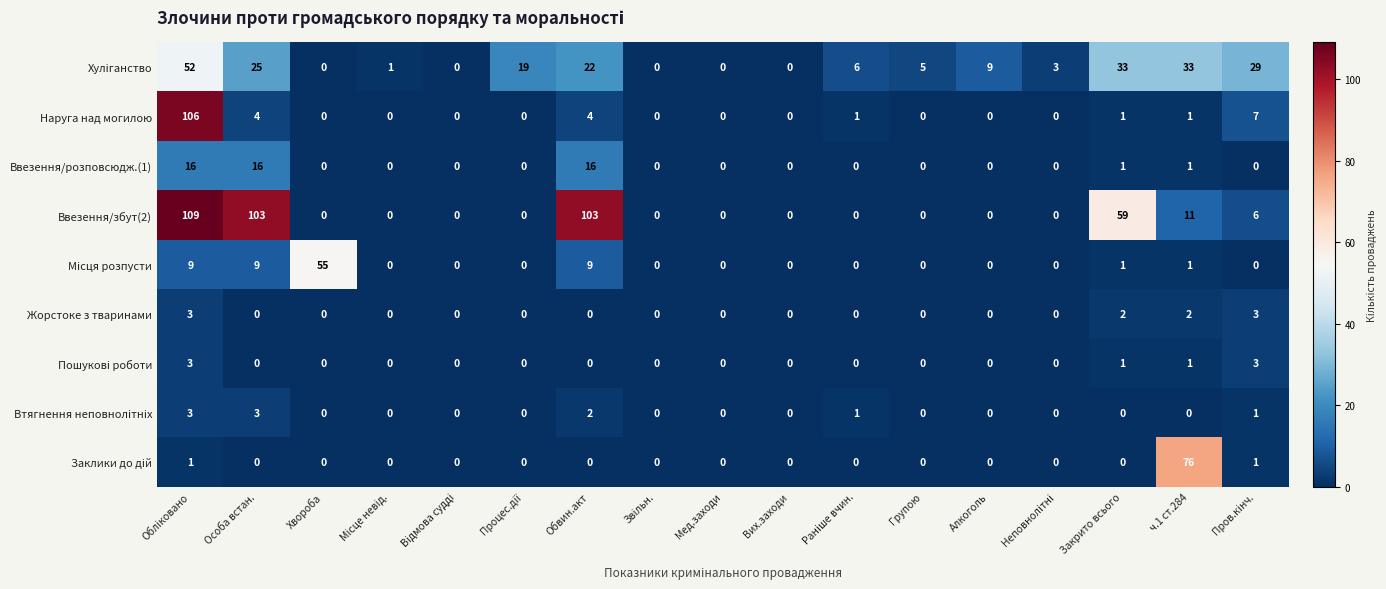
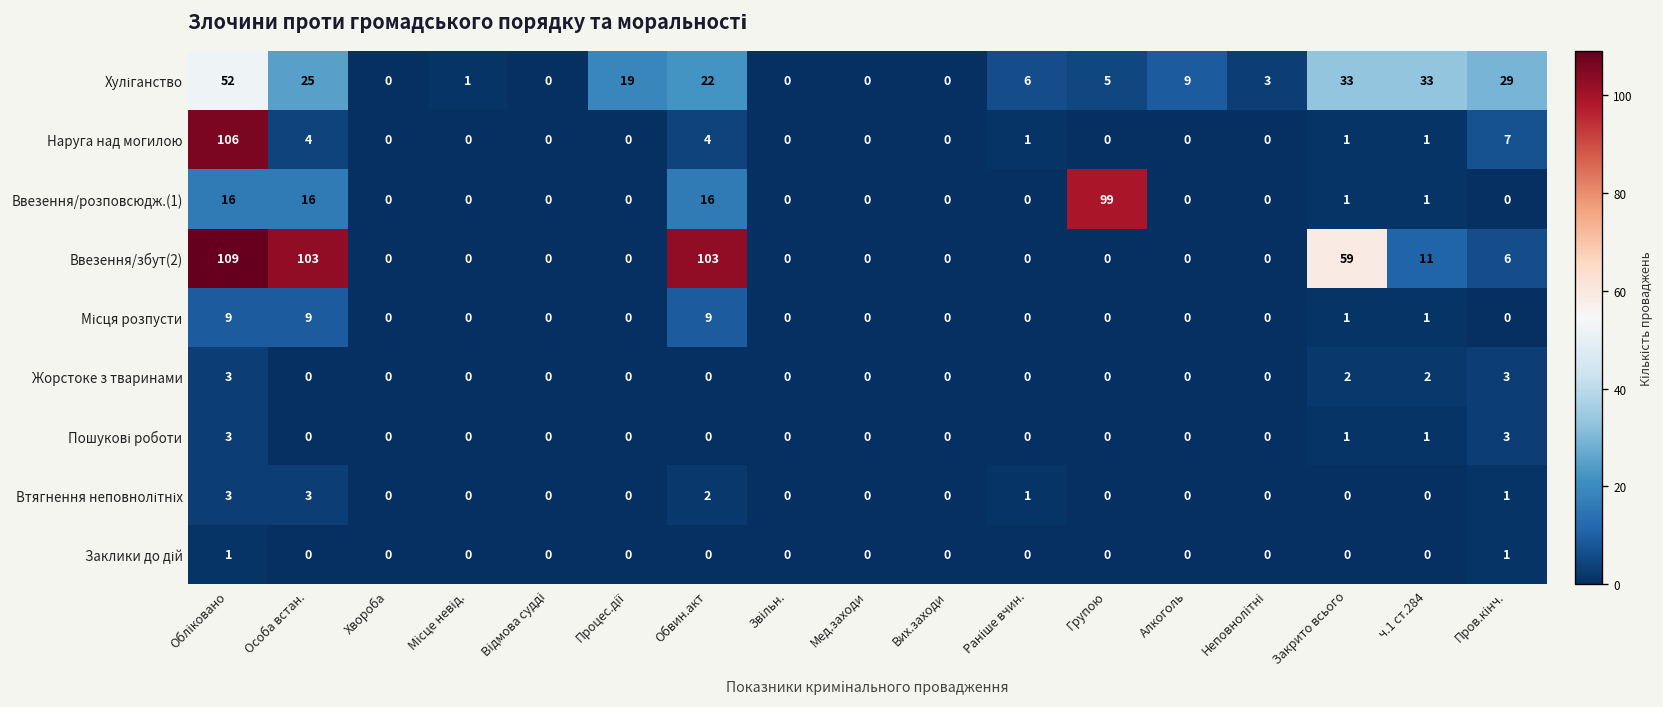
Ввезення/розповсюдж.(1), Групою: 0 -> 99
Місця розпусти, Хвороба: 55 -> 0
Заклики до дій, ч.1 ст.284: 76 -> 0
